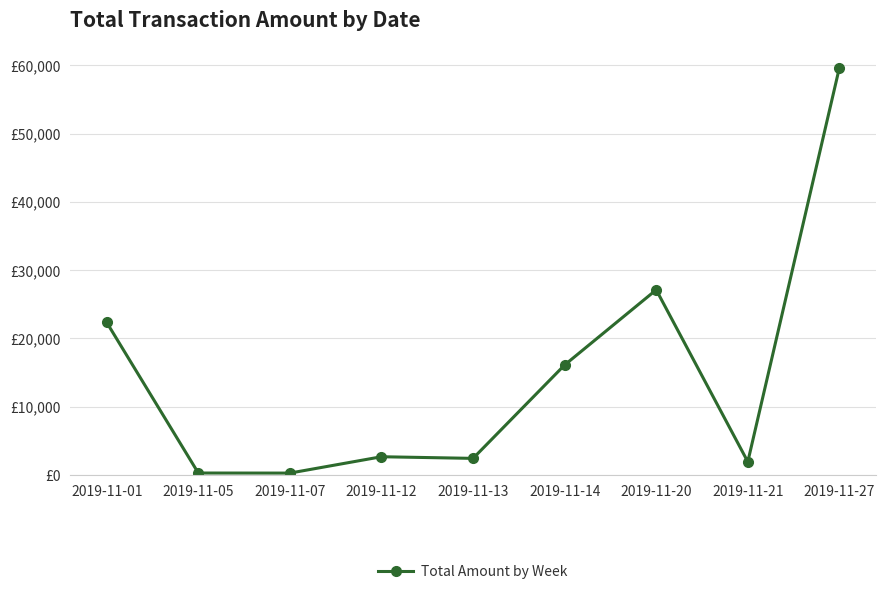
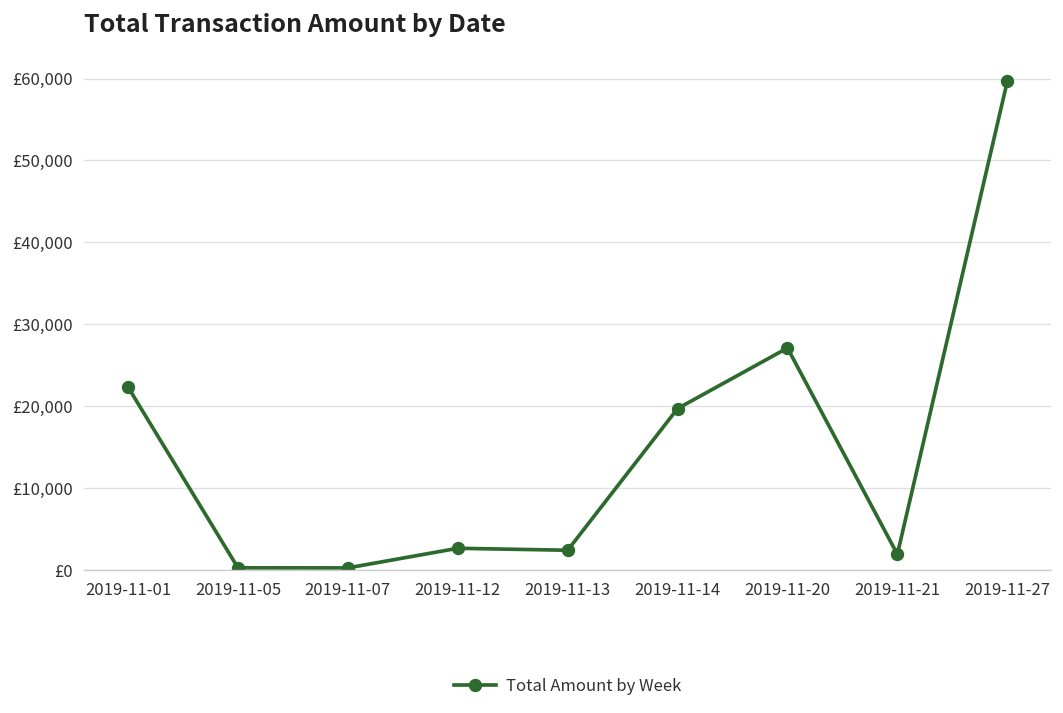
2019-11-14: £16,000 -> £20,000
